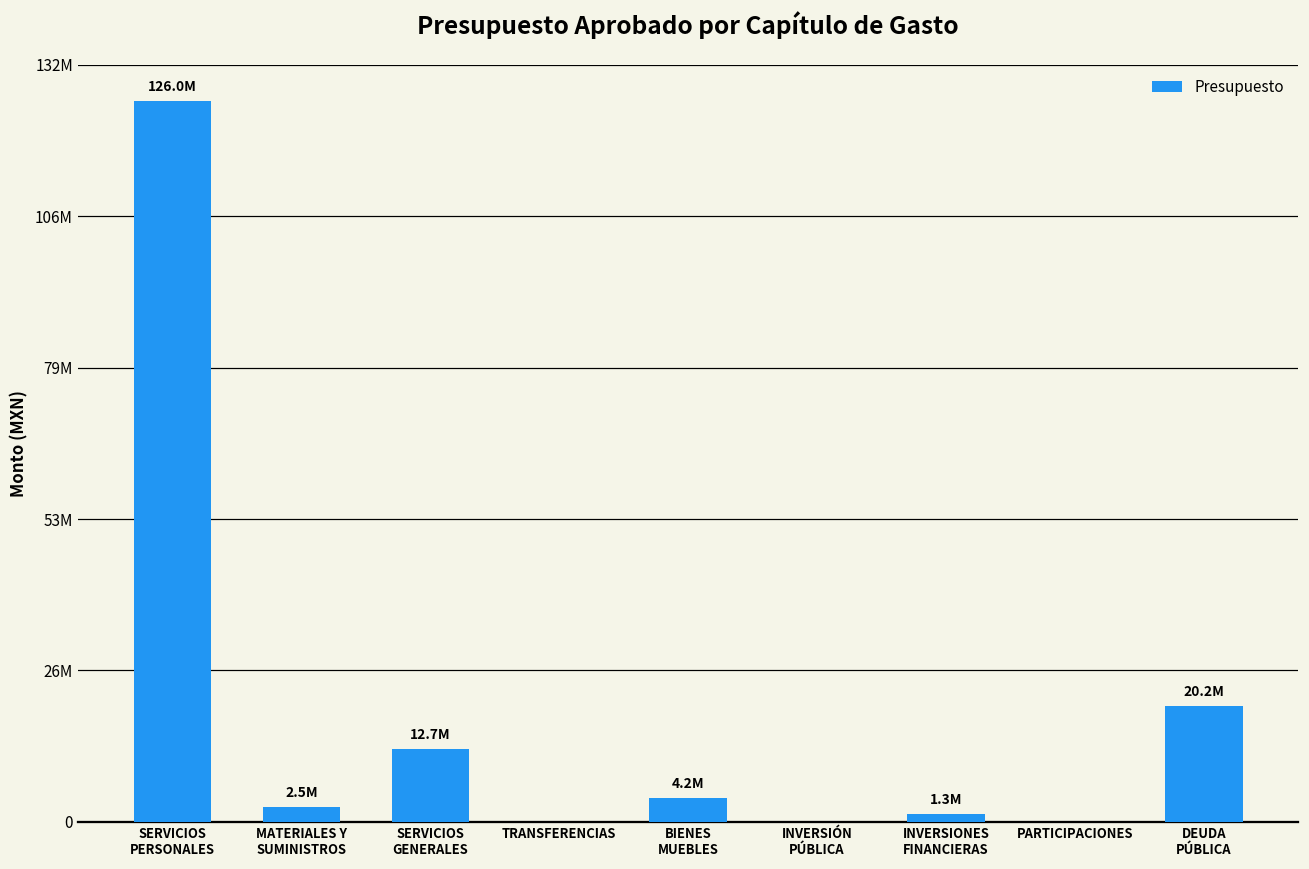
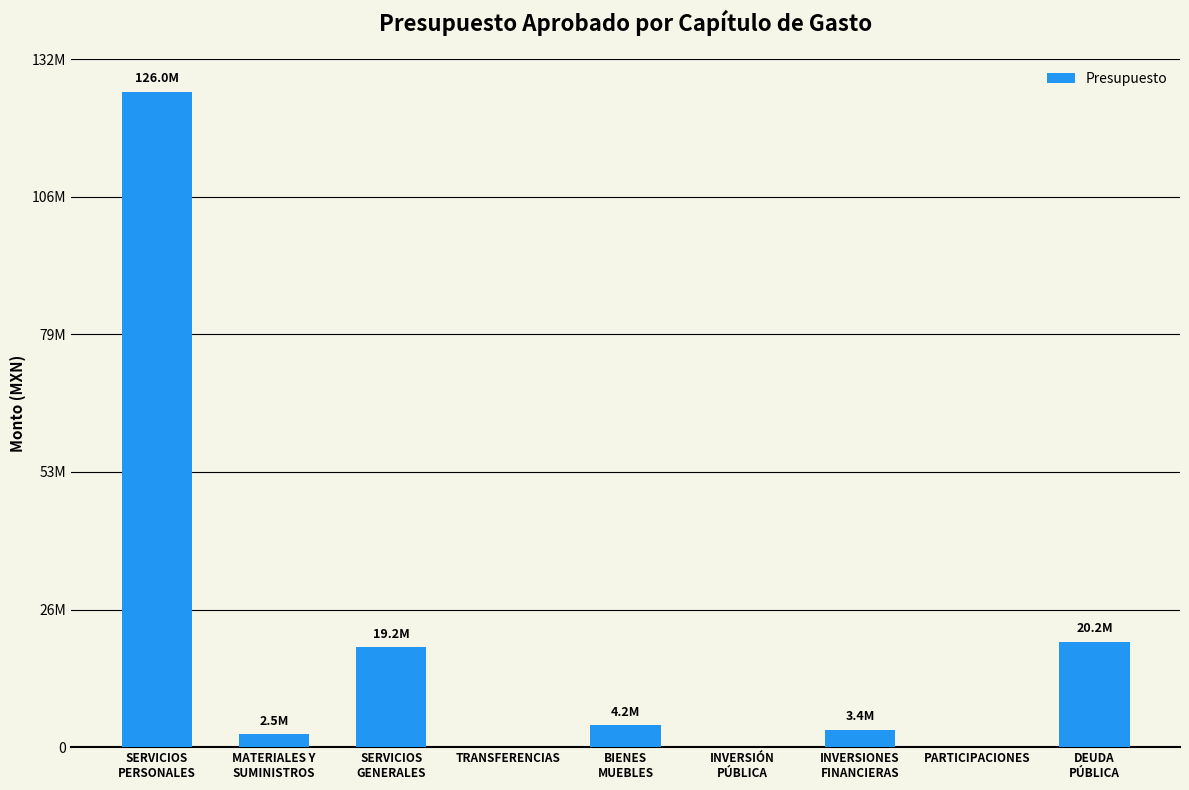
SERVICIOS GENERALES: 12.7M -> 19.2M
INVERSIONES FINANCIERAS: 1.3M -> 3.4M
